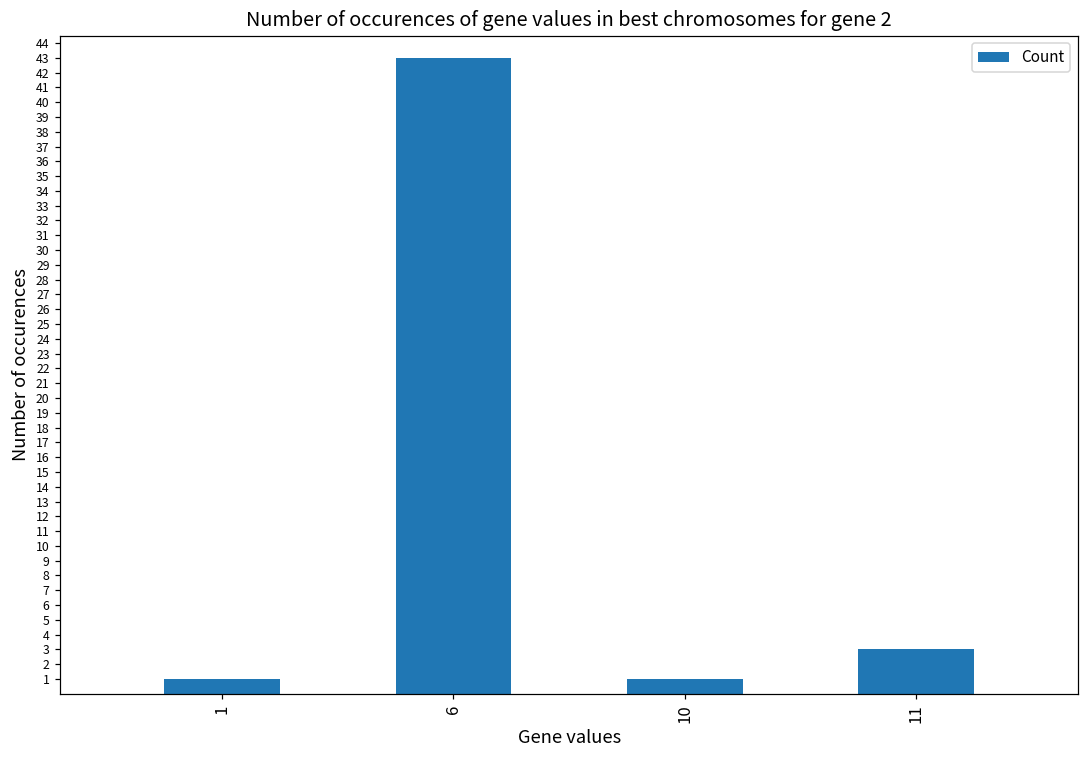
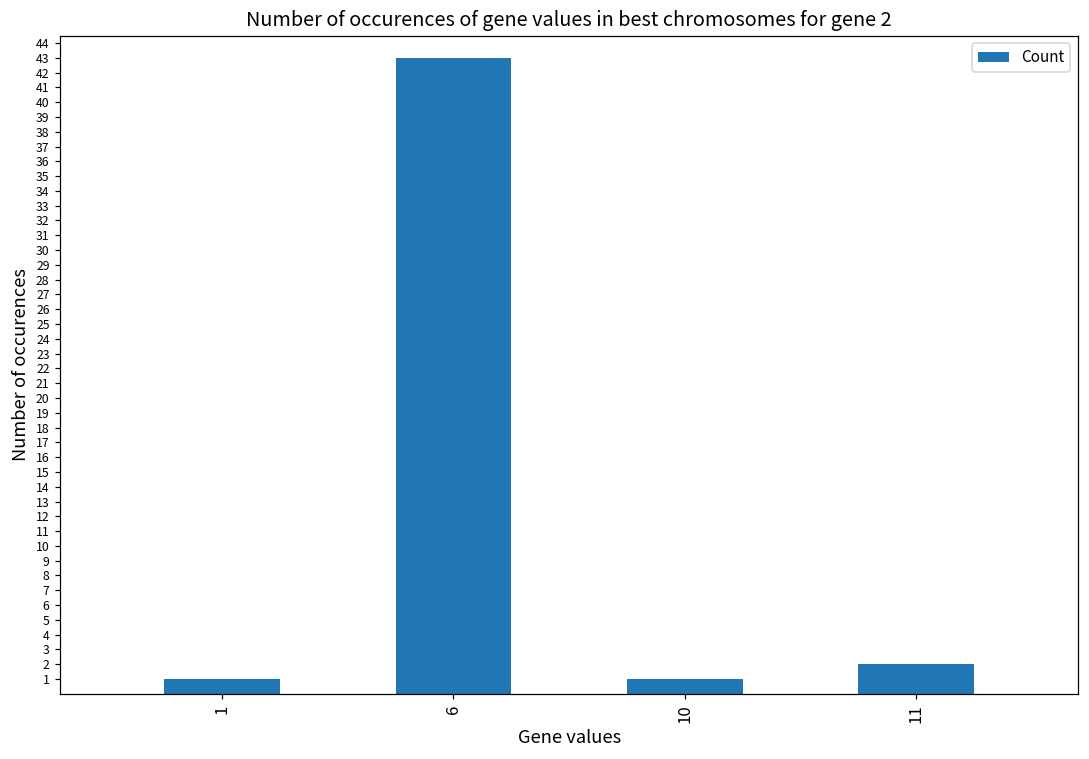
11: 3 -> 2
